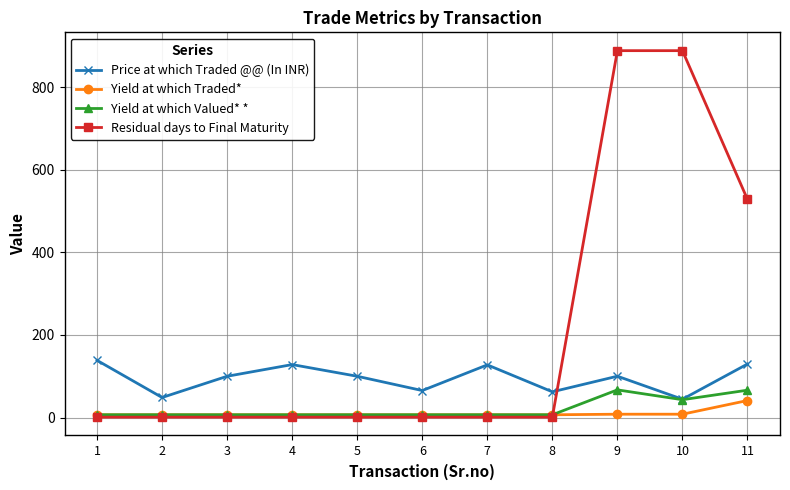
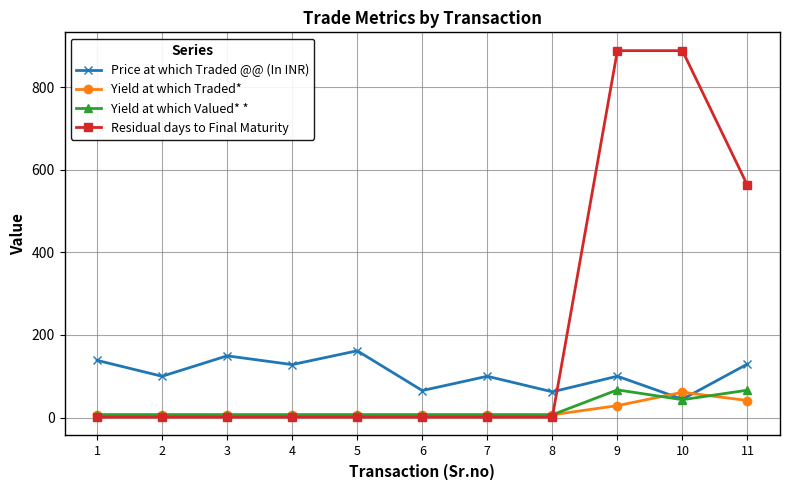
Price at which Traded @@ (In INR), 2: 50 -> 100
Price at which Traded @@ (In INR), 3: 100 -> 150
Price at which Traded @@ (In INR), 5: 100 -> 160
Price at which Traded @@ (In INR), 7: 130 -> 100
Yield at which Traded*, 9: 10 -> 30
Yield at which Traded*, 10: 10 -> 60
Residual days to Final Maturity, 11: 530 -> 560
